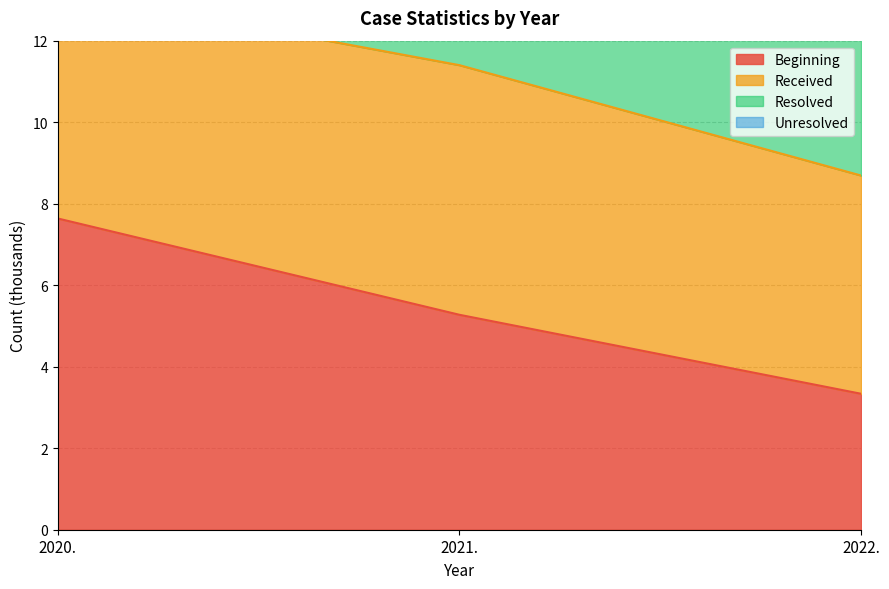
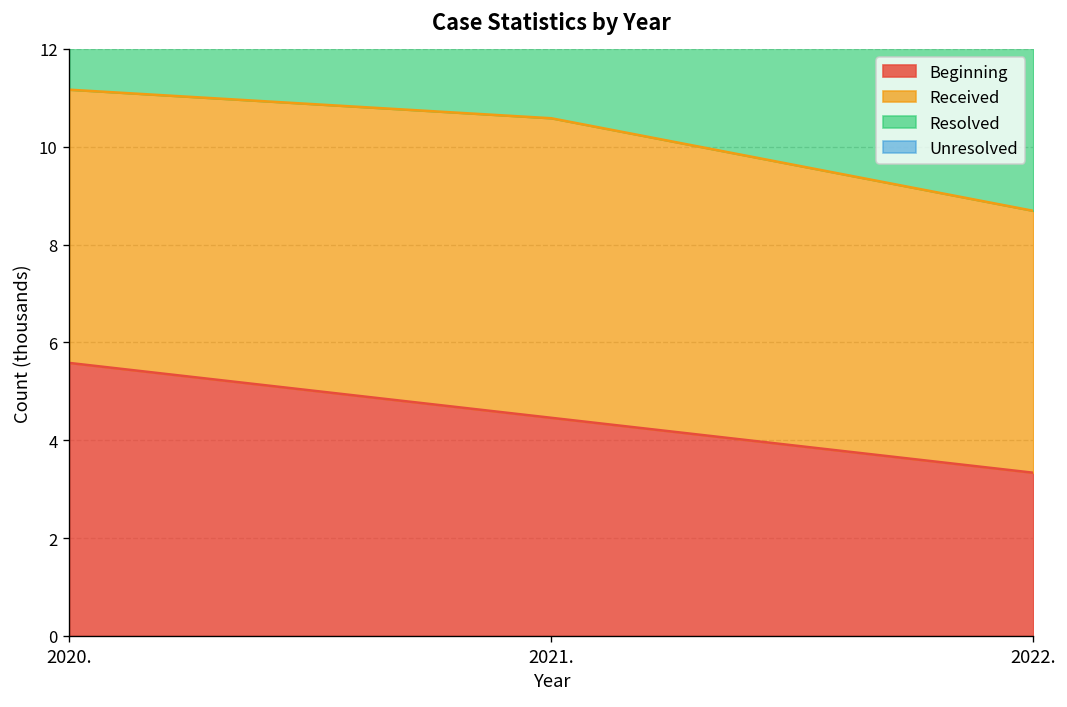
Beginning, 2020.: 7.6 -> 5.6
Beginning, 2021.: 5.3 -> 4.5
